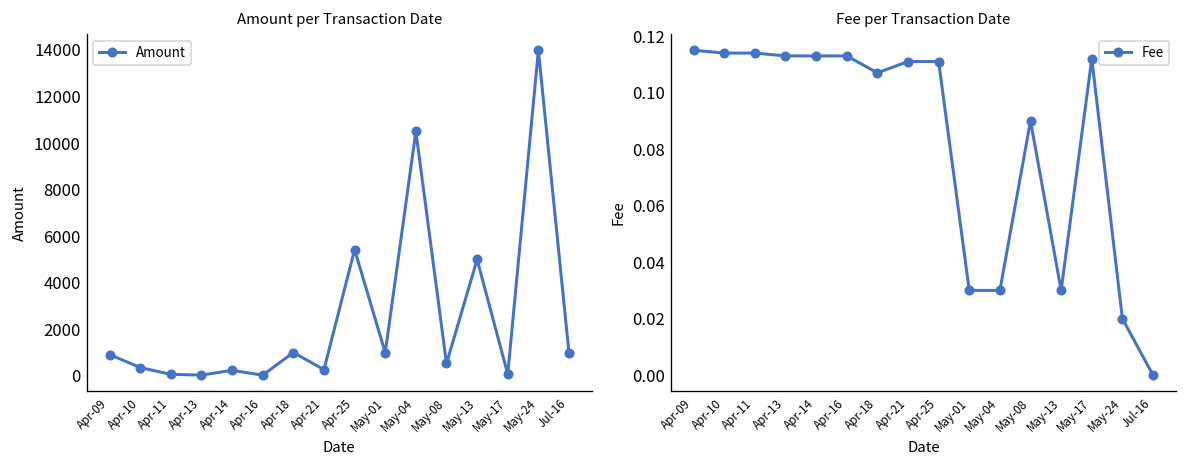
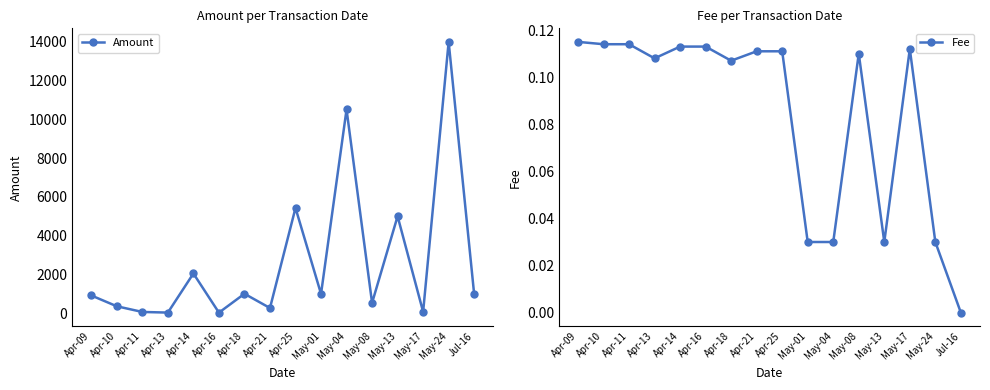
Amount per Transaction Date, Apr-14: 200 -> 2100
Fee per Transaction Date, Apr-13: 0.113 -> 0.108
Fee per Transaction Date, May-08: 0.09 -> 0.11
Fee per Transaction Date, May-24: 0.02 -> 0.03
